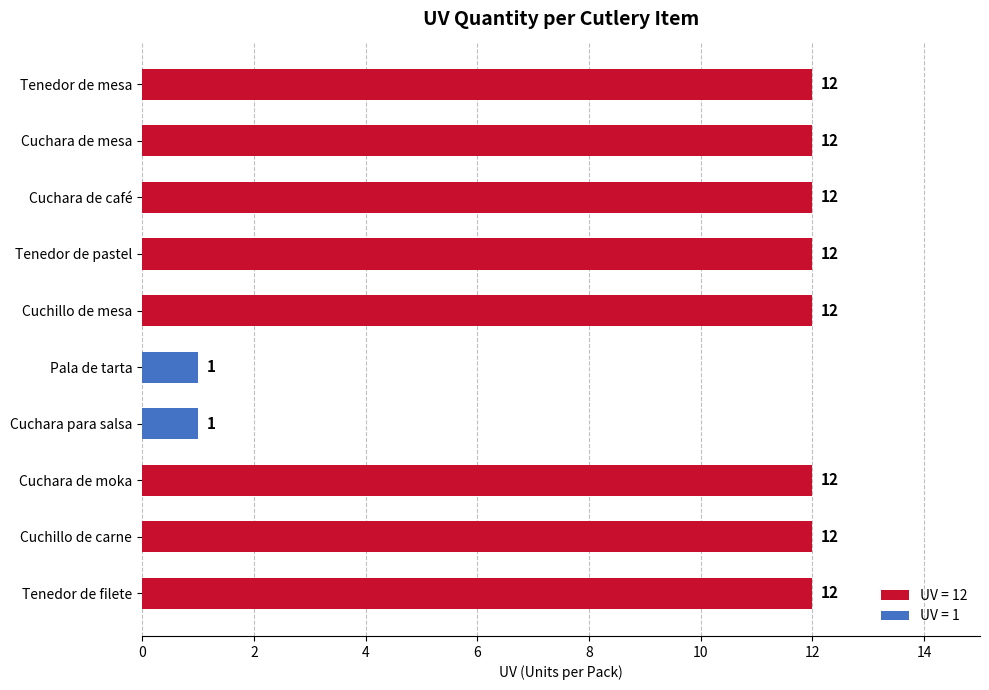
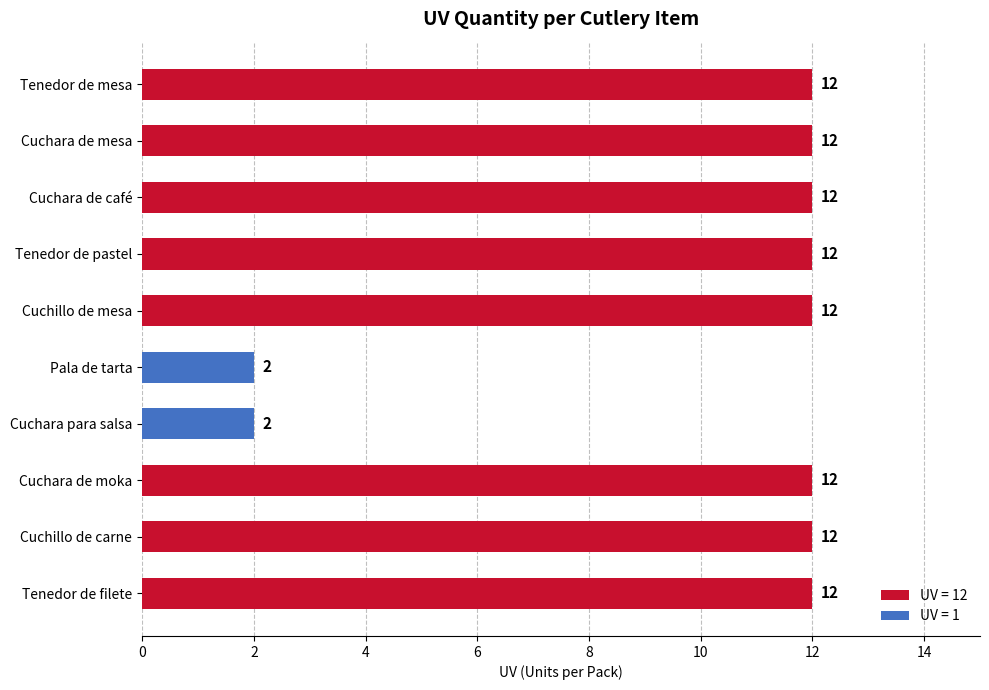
Pala de tarta: 1 -> 2
Cuchara para salsa: 1 -> 2
